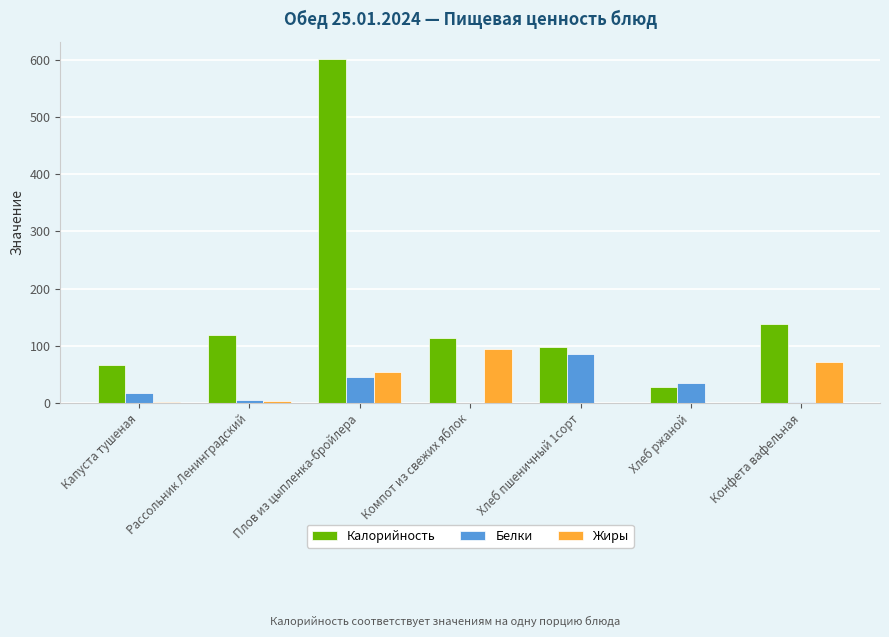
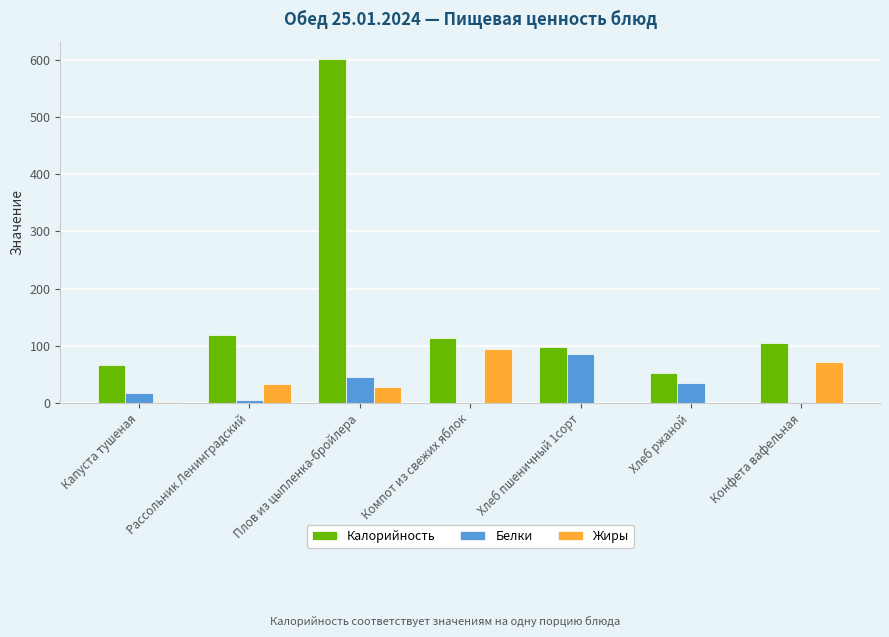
Жиры, Рассольник Ленинградский: 0 -> 30
Жиры, Плов из цыпленка-бройлера: 50 -> 30
Калорийность, Хлеб ржаной: 30 -> 50
Калорийность, Конфета вафельная: 140 -> 100
